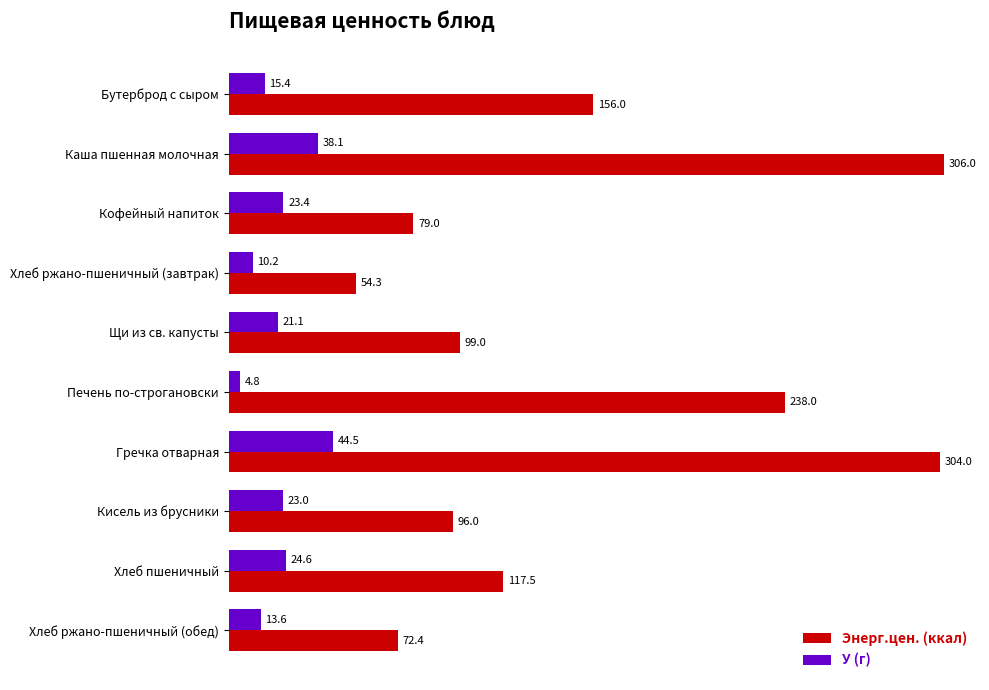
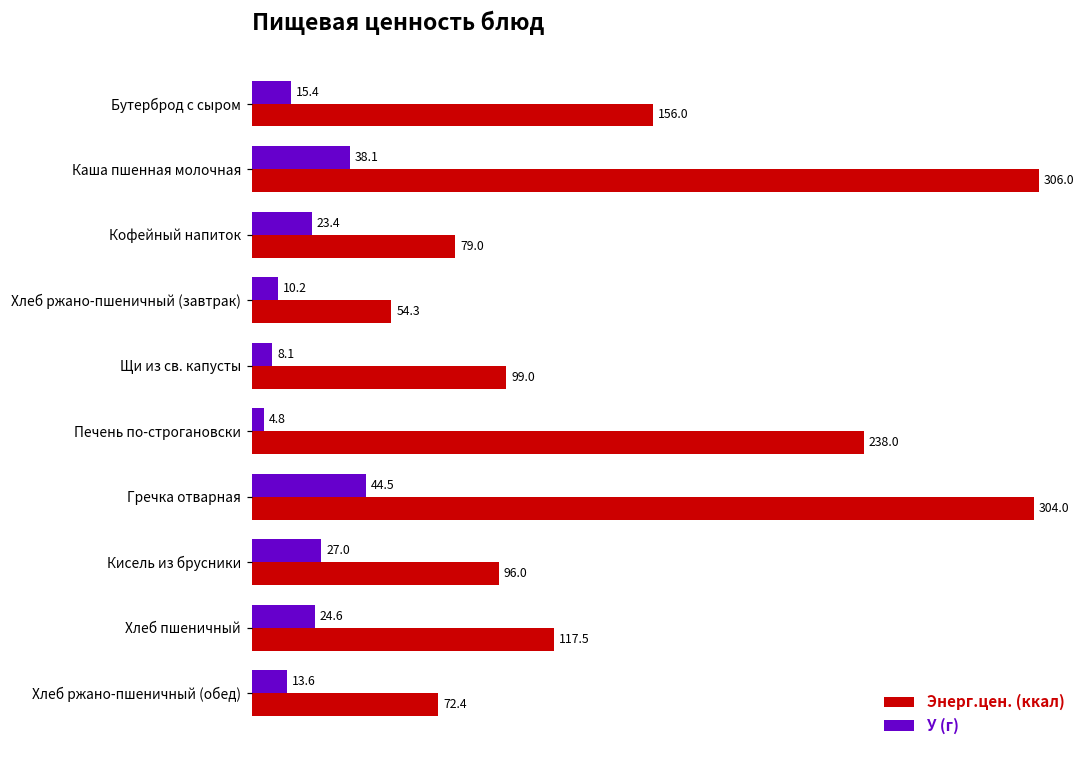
У (г), Щи из св. капусты: 21.1 -> 8.1
У (г), Кисель из брусники: 23.0 -> 27.0
